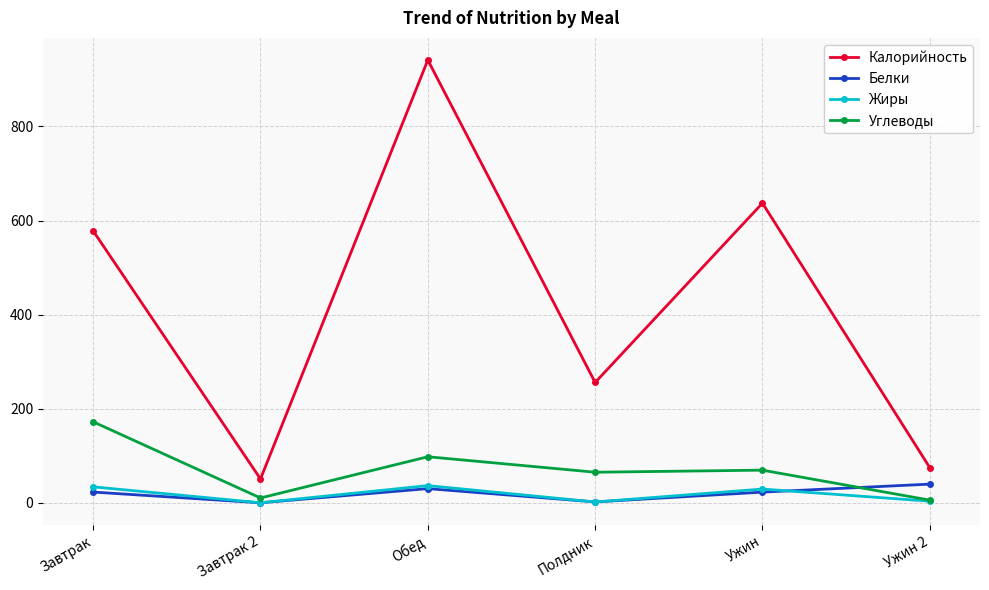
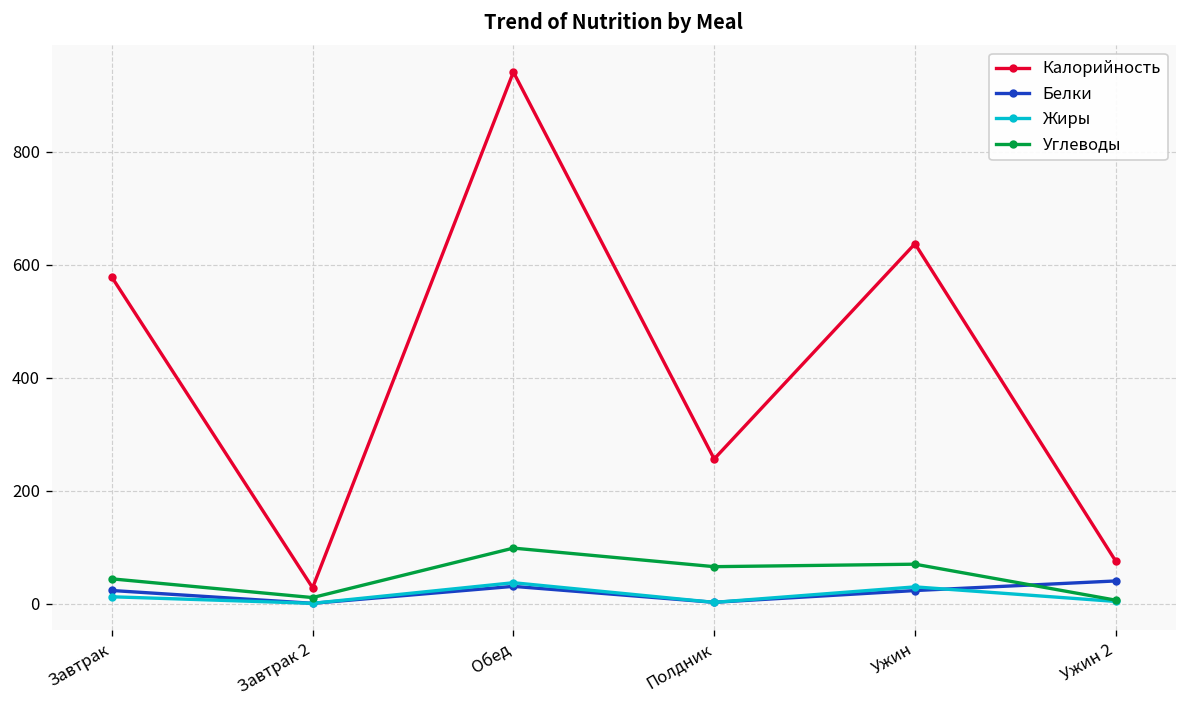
Жиры, Завтрак: 30 -> 10
Углеводы, Завтрак: 170 -> 40
Калорийность, Завтрак 2: 50 -> 30
